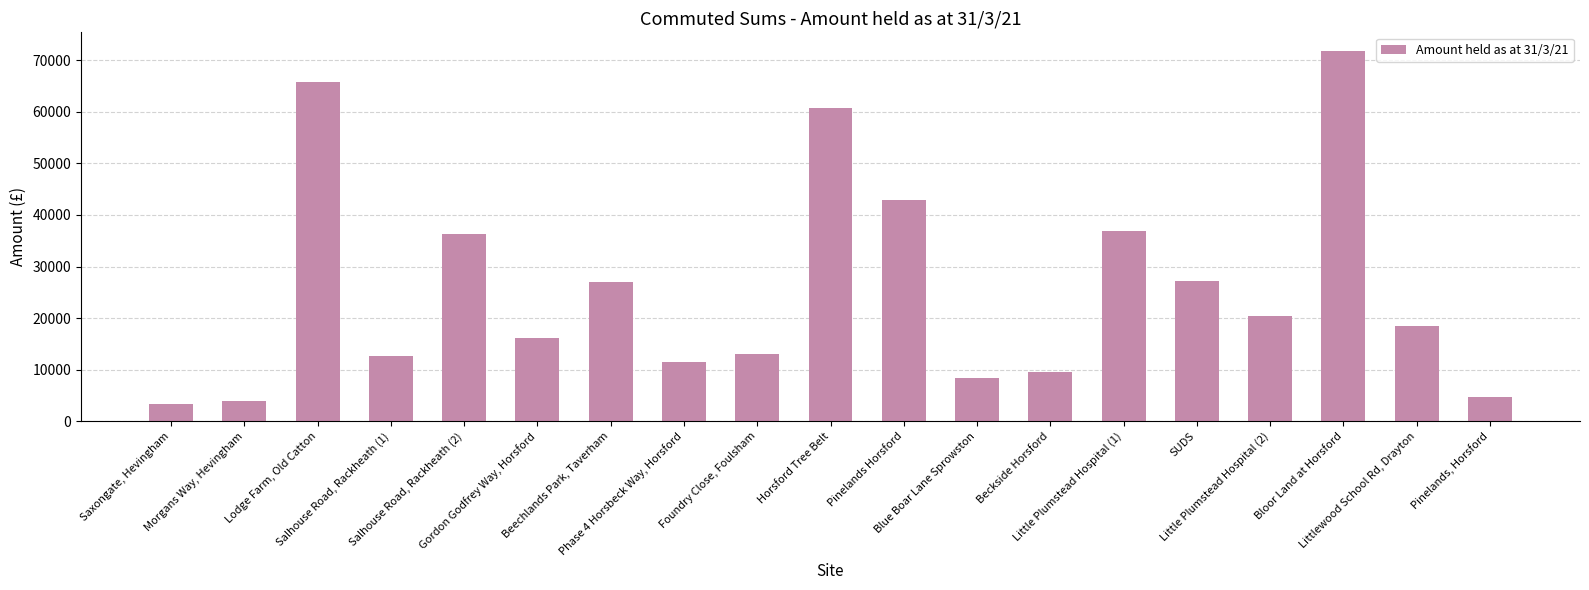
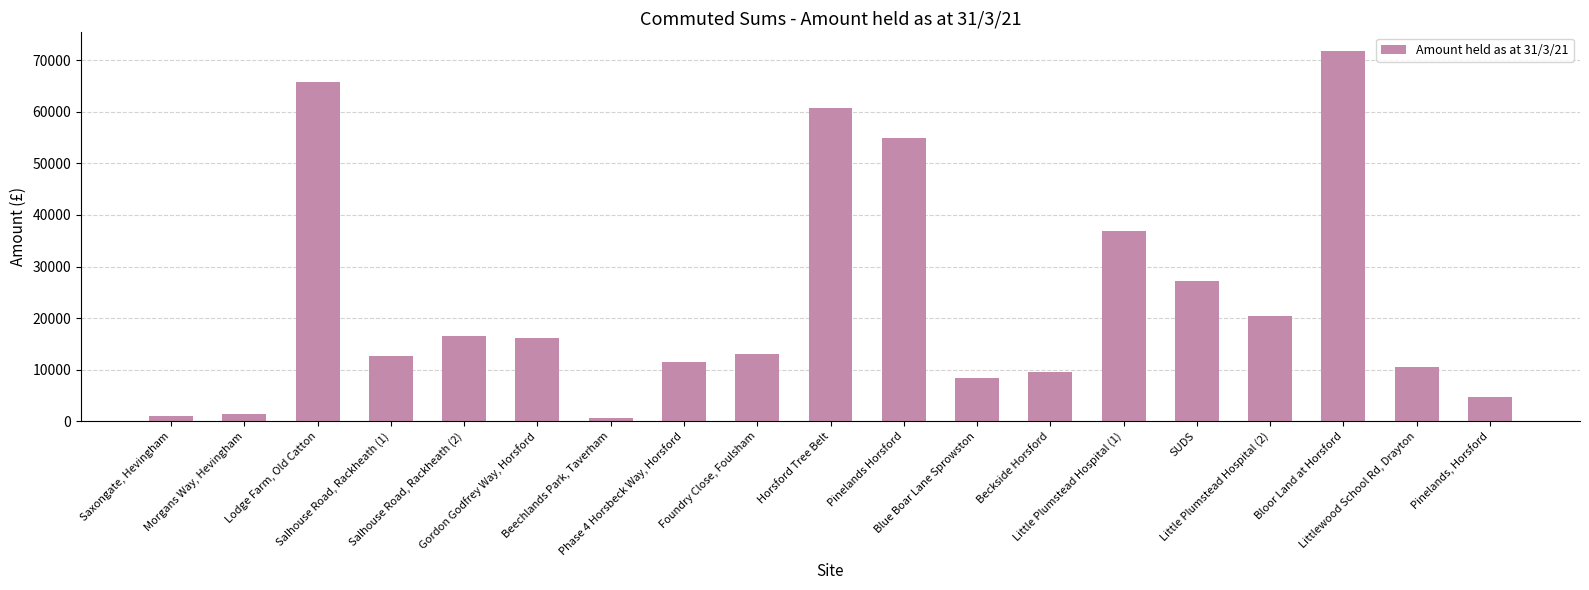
Saxongate, Hevingham: 3000 -> 1000
Morgans Way, Hevingham: 4000 -> 1000
Salhouse Road, Rackheath (2): 36000 -> 16000
Beechlands Park, Taverham: 27000 -> 1000
Pinelands Horsford: 43000 -> 55000
Littlewood School Rd, Drayton: 19000 -> 10000
